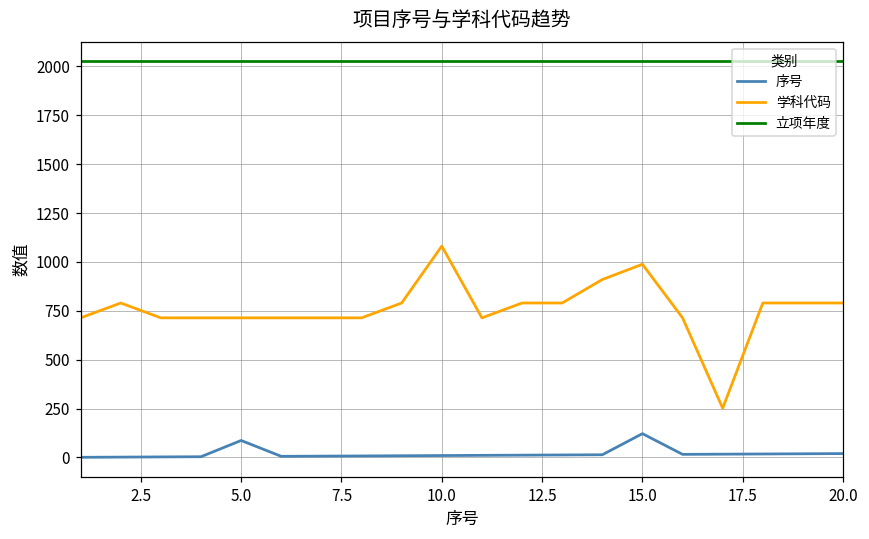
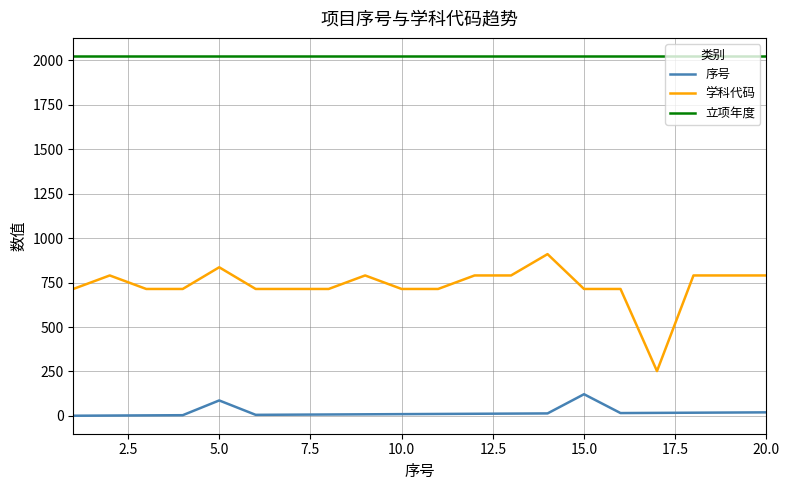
学科代码, 5.0: 710 -> 840
学科代码, 10.0: 1080 -> 710
学科代码, 15.0: 990 -> 710
